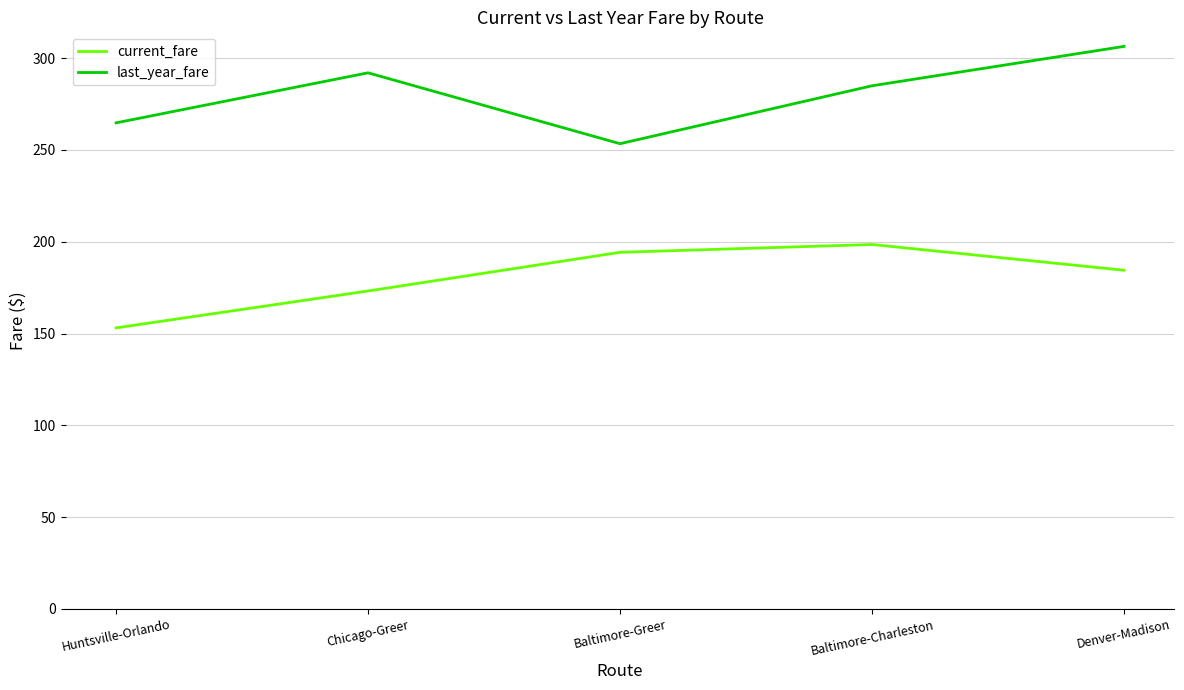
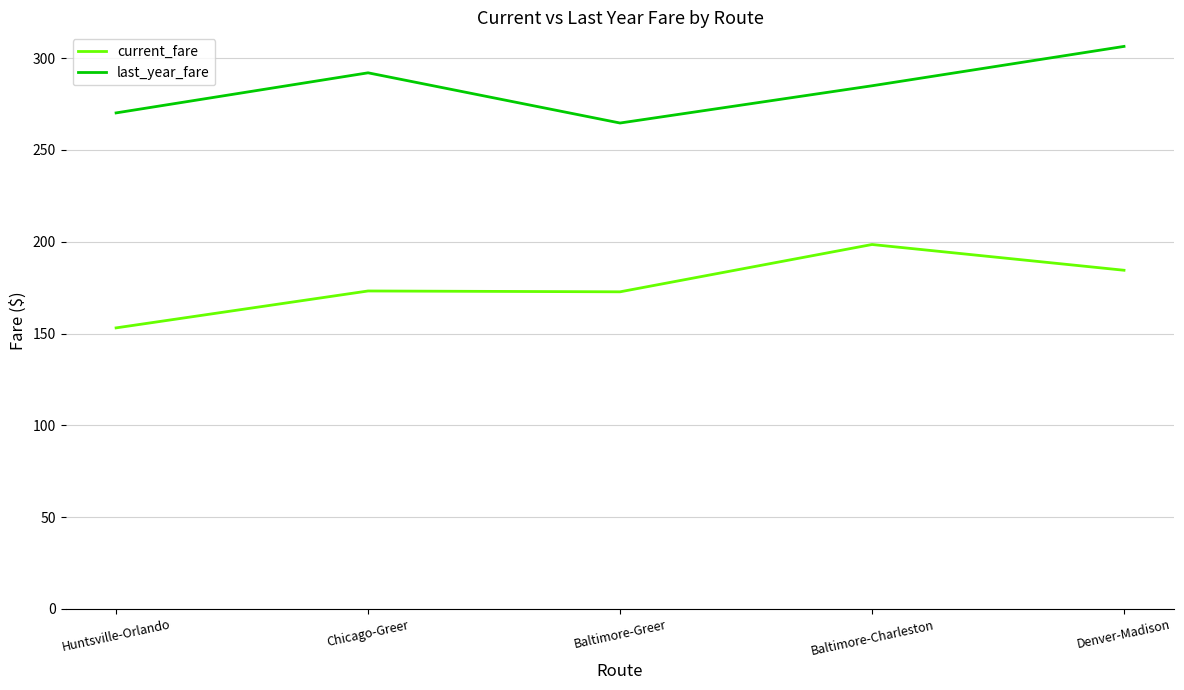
last_year_fare, Huntsville-Orlando: 265 -> 270
current_fare, Baltimore-Greer: 194 -> 173
last_year_fare, Baltimore-Greer: 253 -> 265
